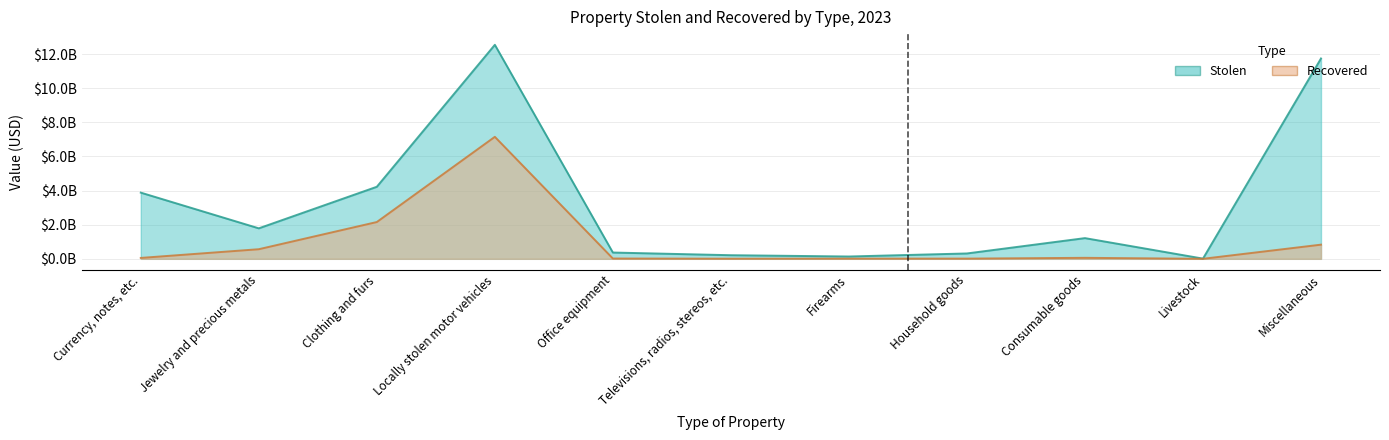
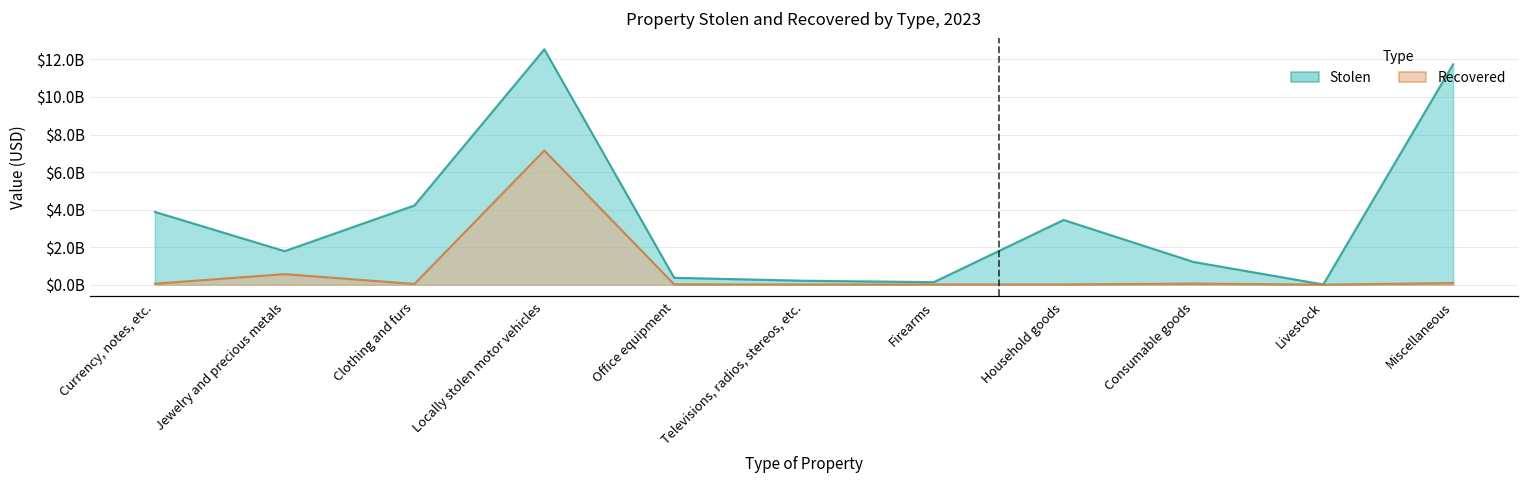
Recovered, Clothing and furs: $2200000000 -> $0
Stolen, Household goods: $300000000 -> $3400000000
Recovered, Miscellaneous: $800000000 -> $100000000
